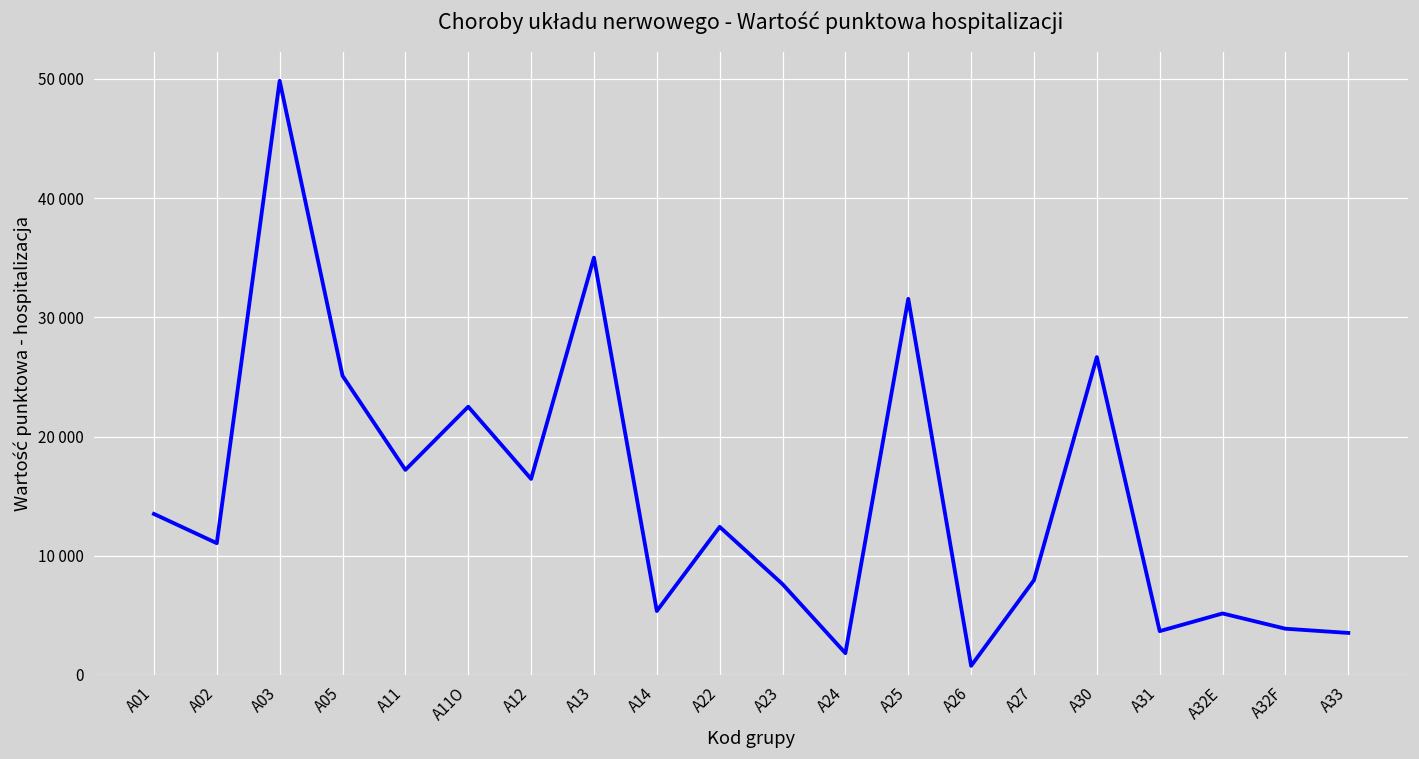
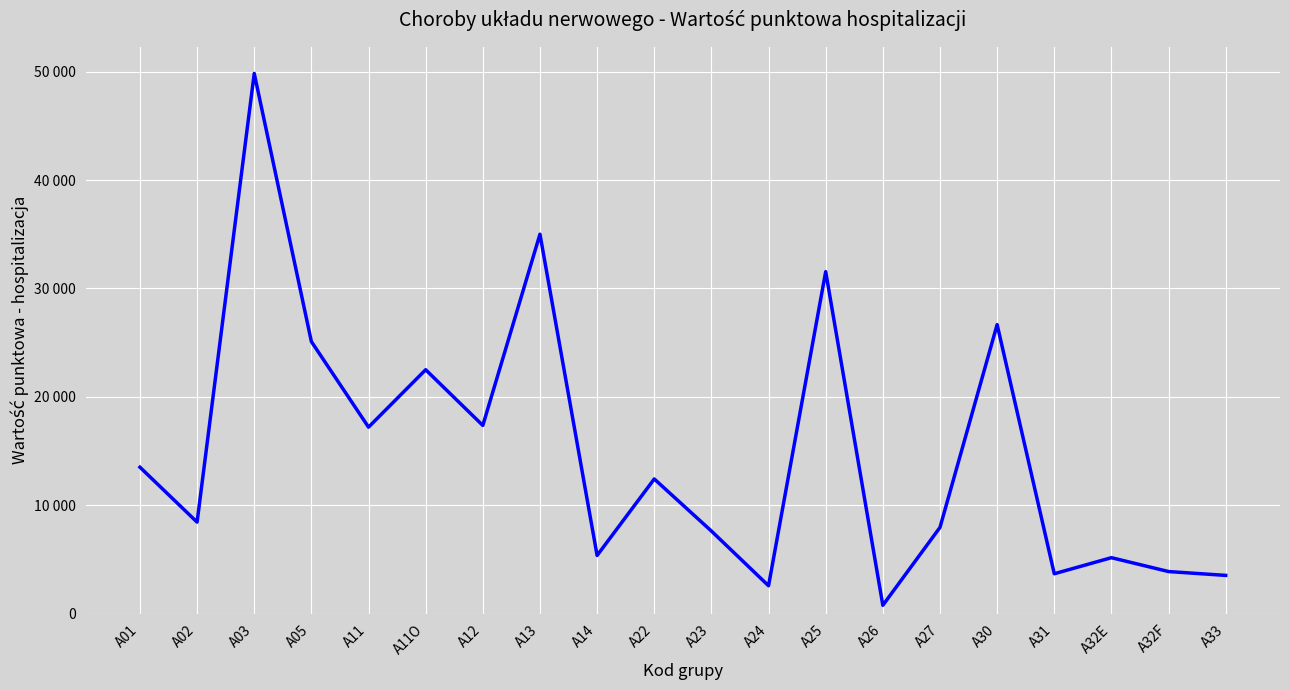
A02: 11100 -> 8400
A12: 16400 -> 17400
A24: 1800 -> 2600
